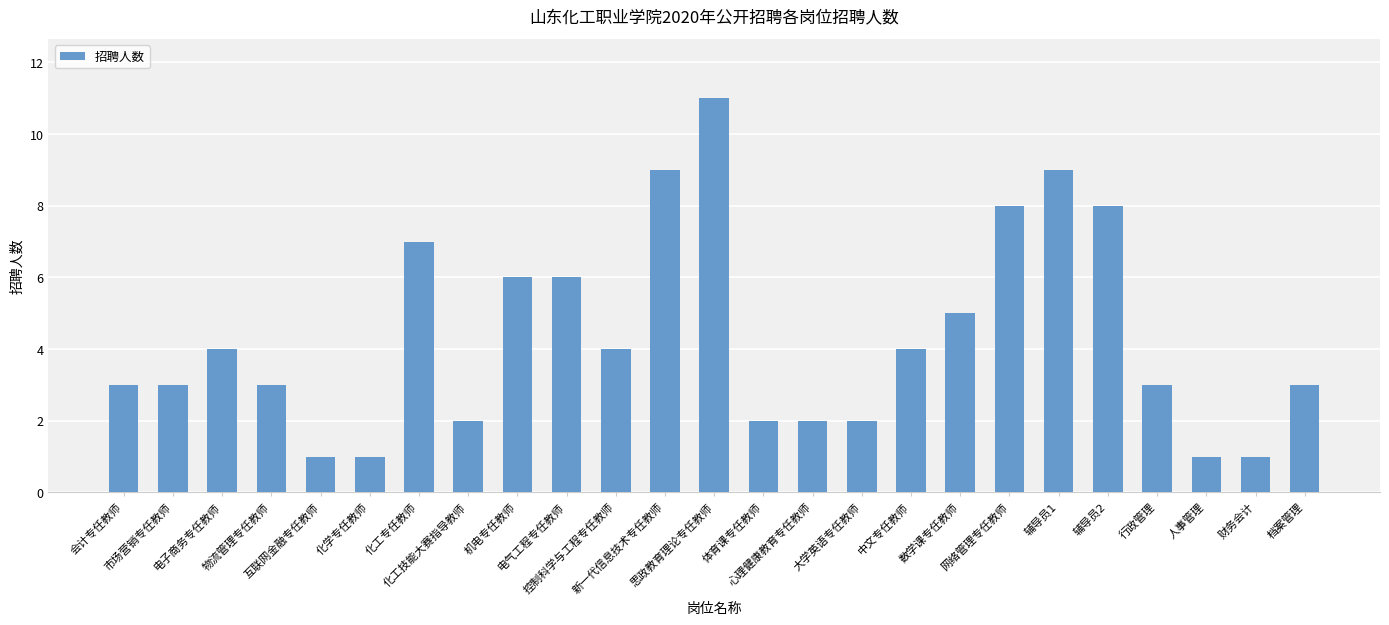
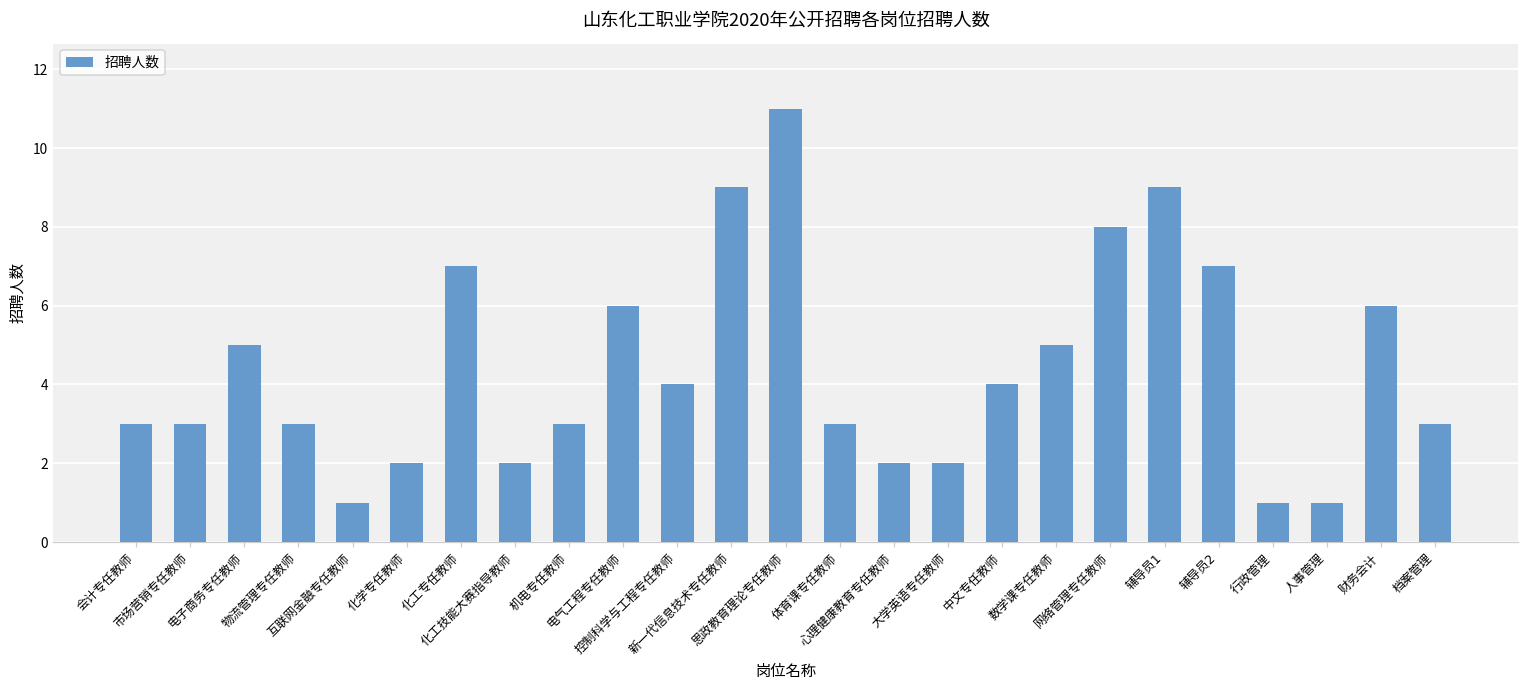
电子商务专任教师: 4 -> 5
化学专任教师: 1 -> 2
机电专任教师: 6 -> 3
体育课专任教师: 2 -> 3
辅导员2: 8 -> 7
行政管理: 3 -> 1
财务会计: 1 -> 6
